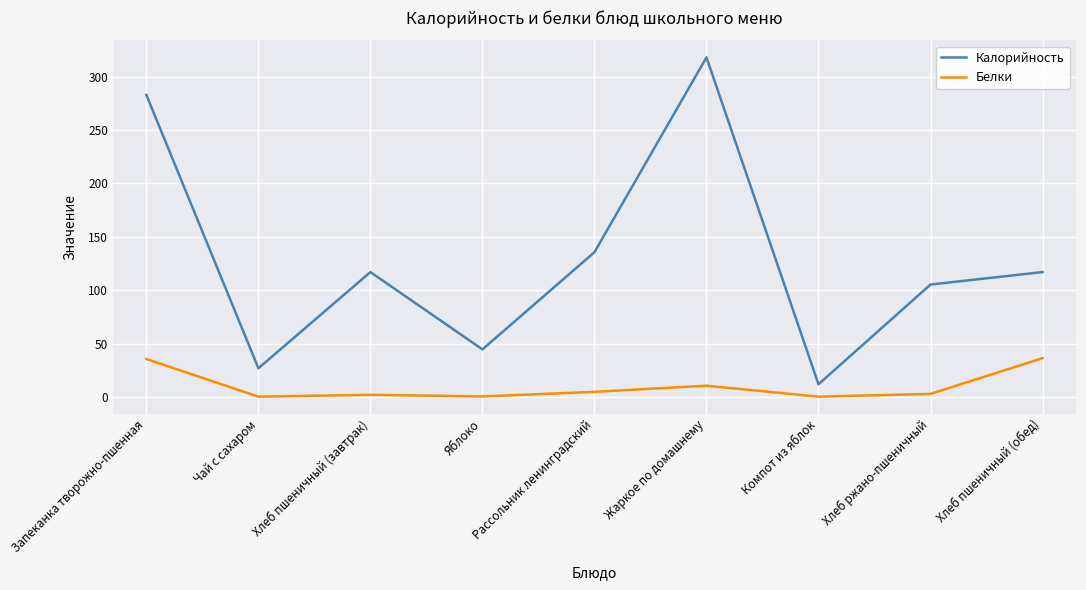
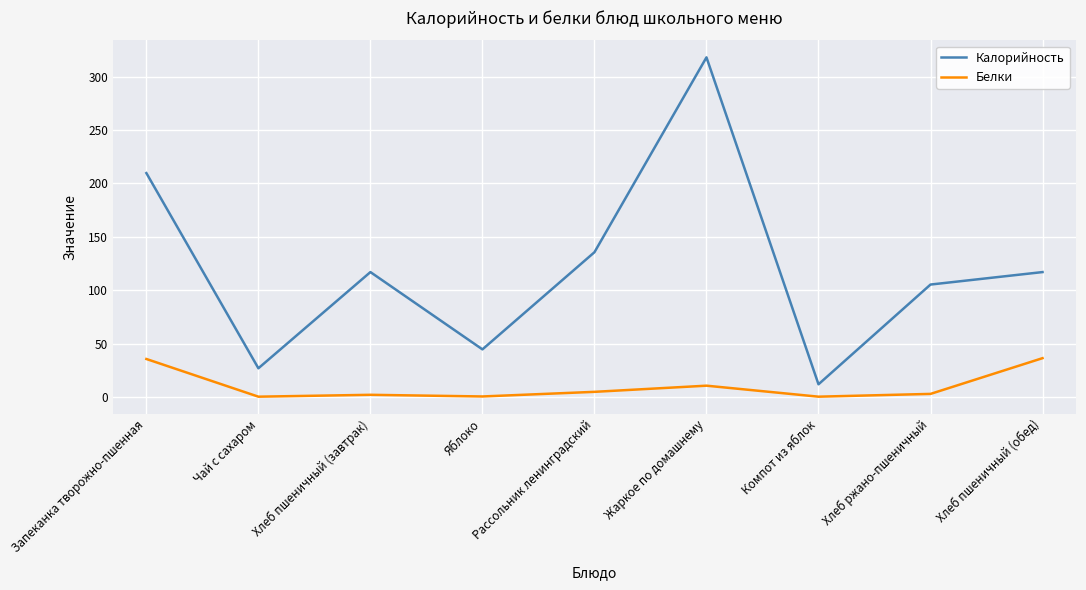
Калорийность, Запеканка творожно-пшенная: 283 -> 210
